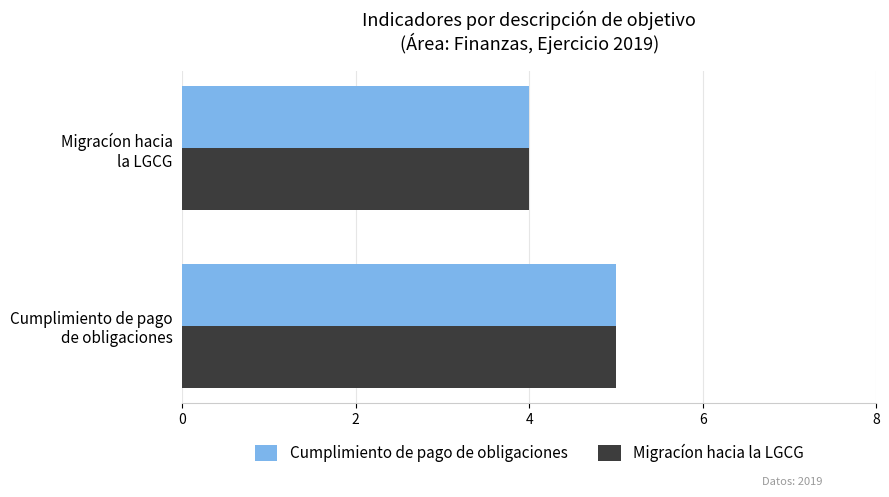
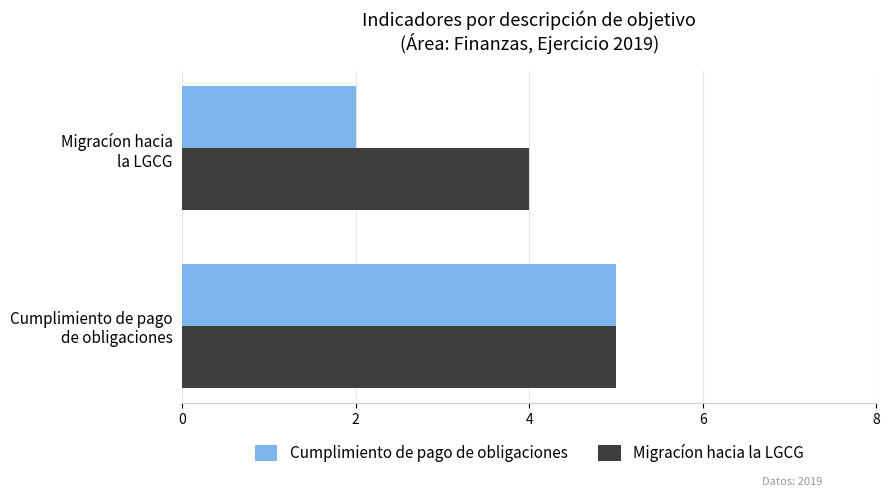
Cumplimiento de pago de obligaciones, Migracíon hacia la LGCG: 4 -> 2
